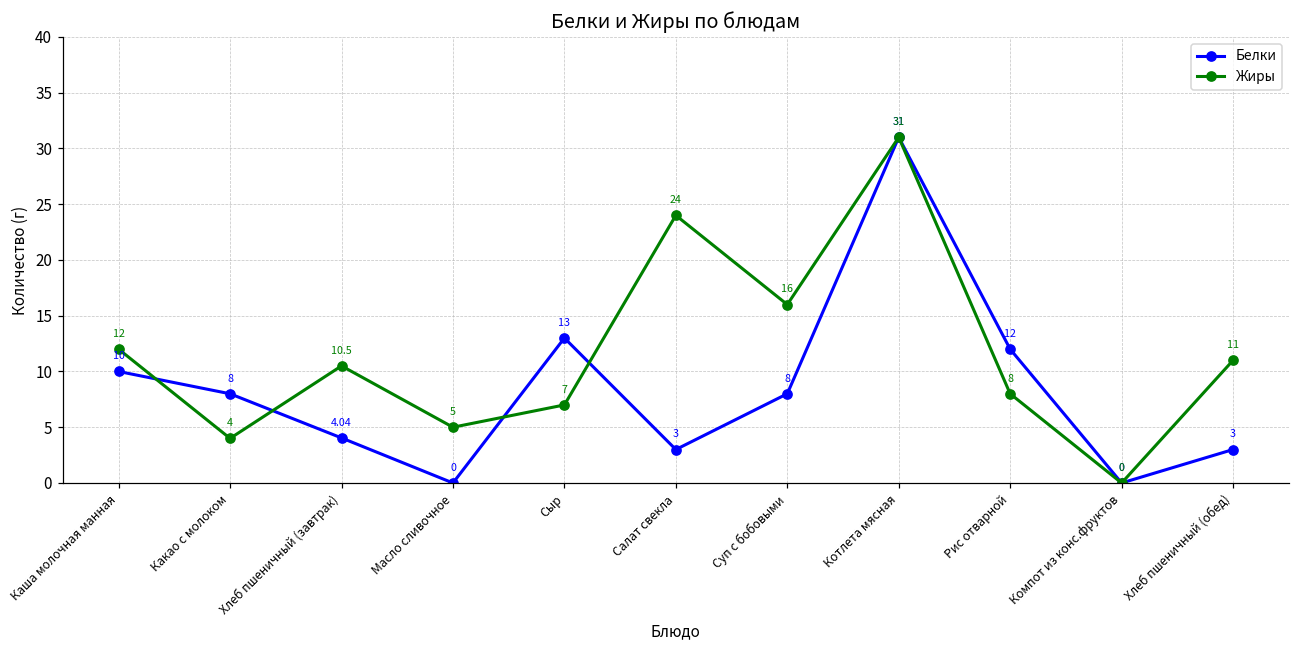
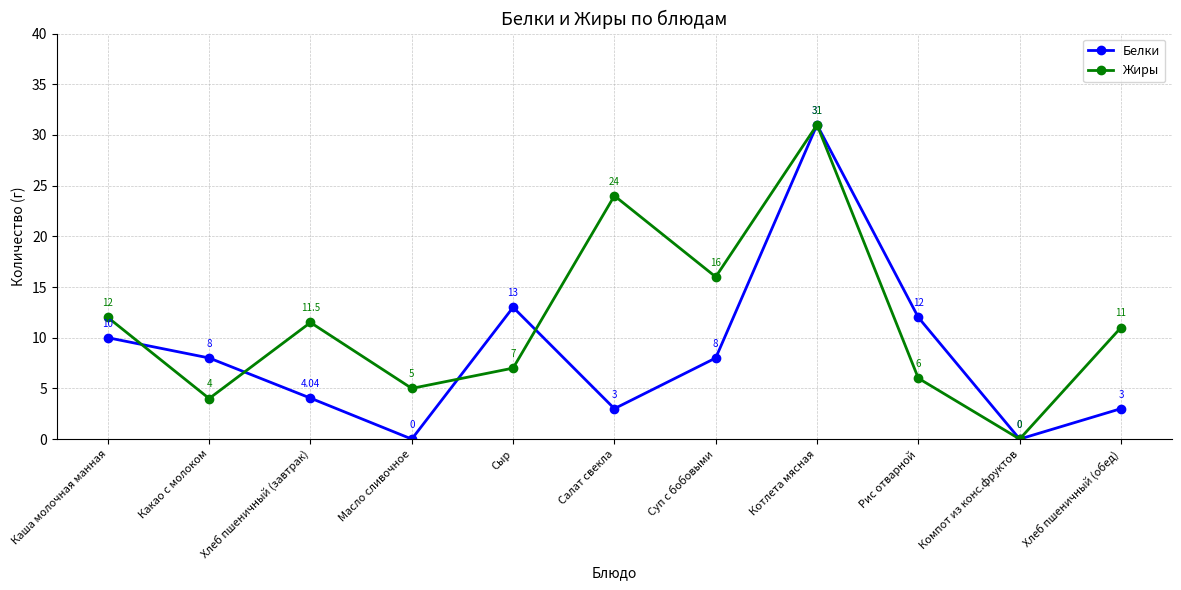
Жиры, Хлеб пшеничный (завтрак): 10.5 -> 11.5
Жиры, Рис отварной: 8 -> 6
